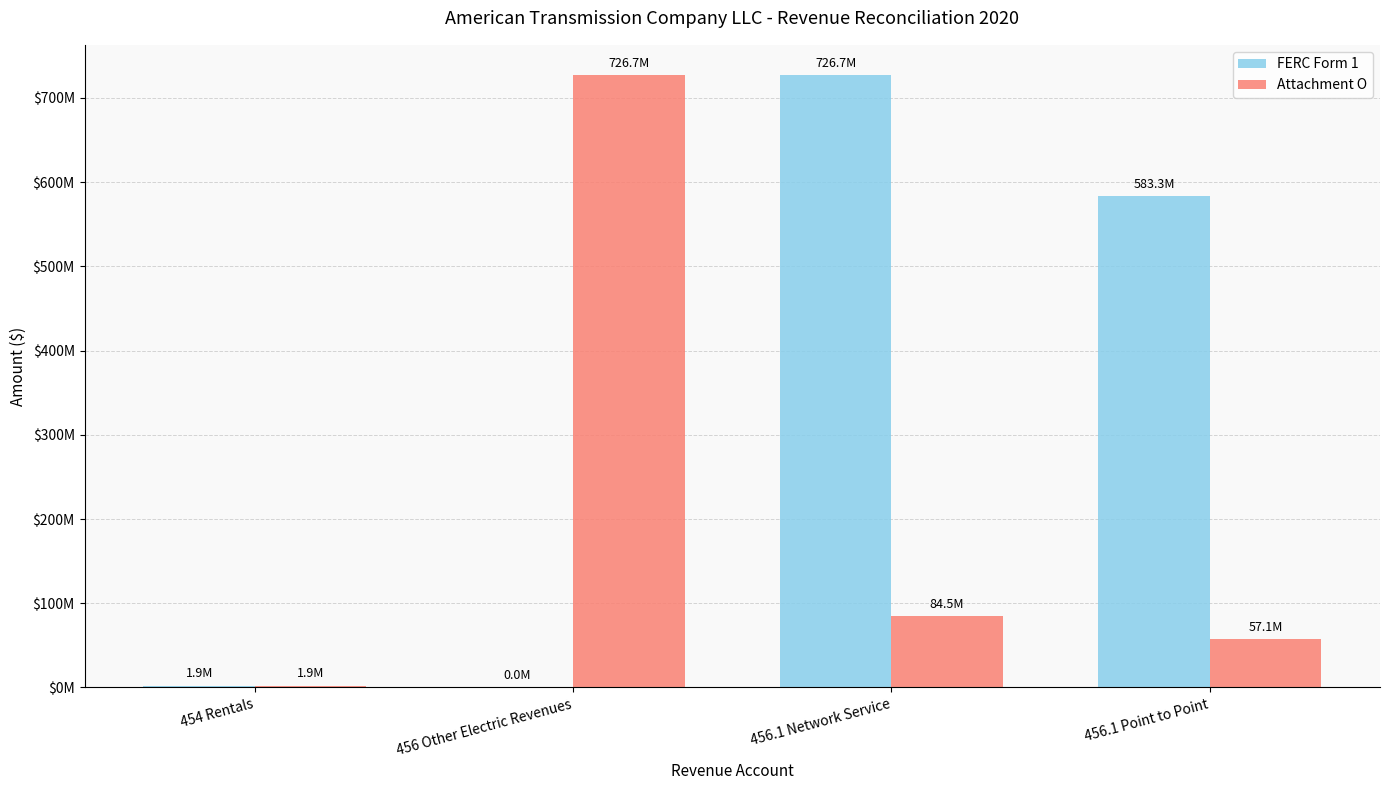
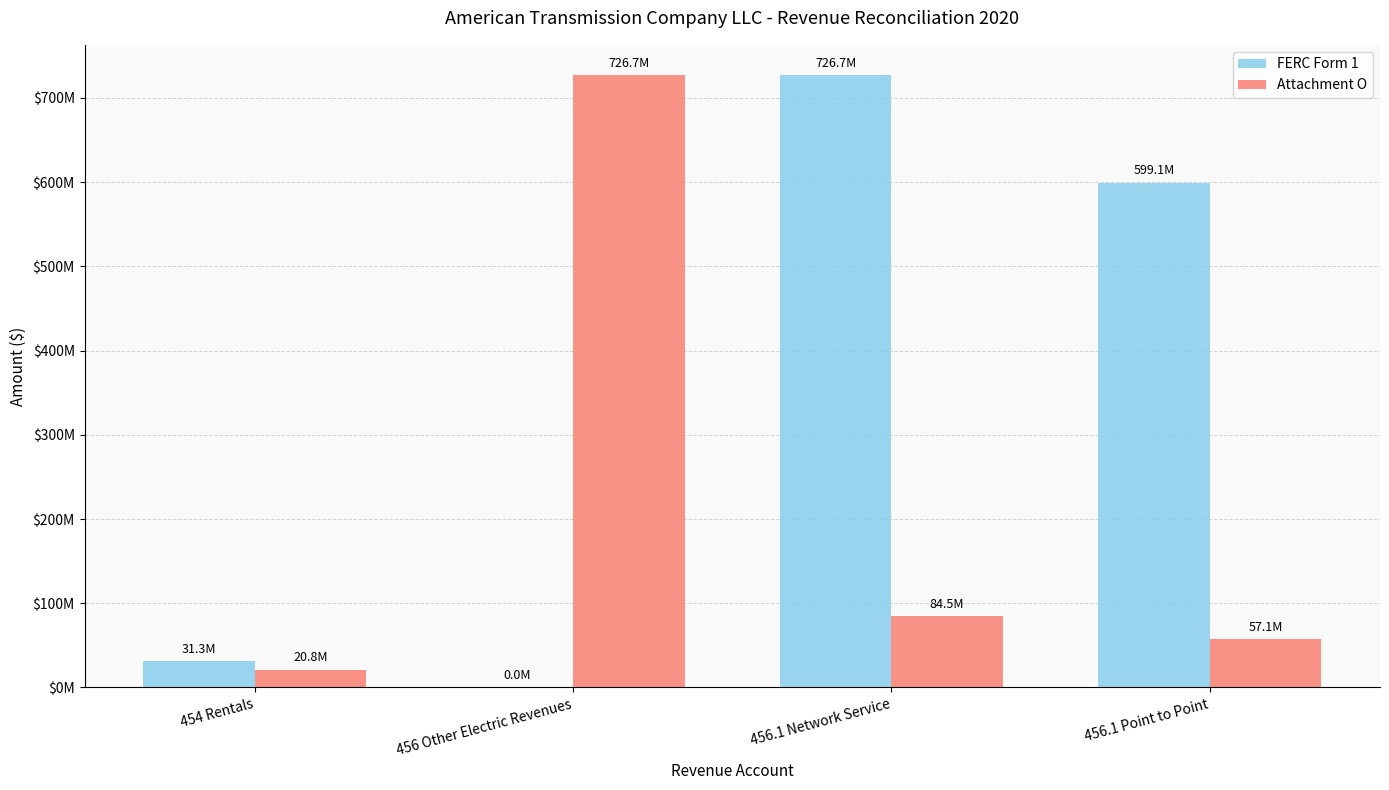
FERC Form 1, 454 Rentals: 1.9M -> 31.3M
Attachment O, 454 Rentals: 1.9M -> 20.8M
FERC Form 1, 456.1 Point to Point: 583.3M -> 599.1M
